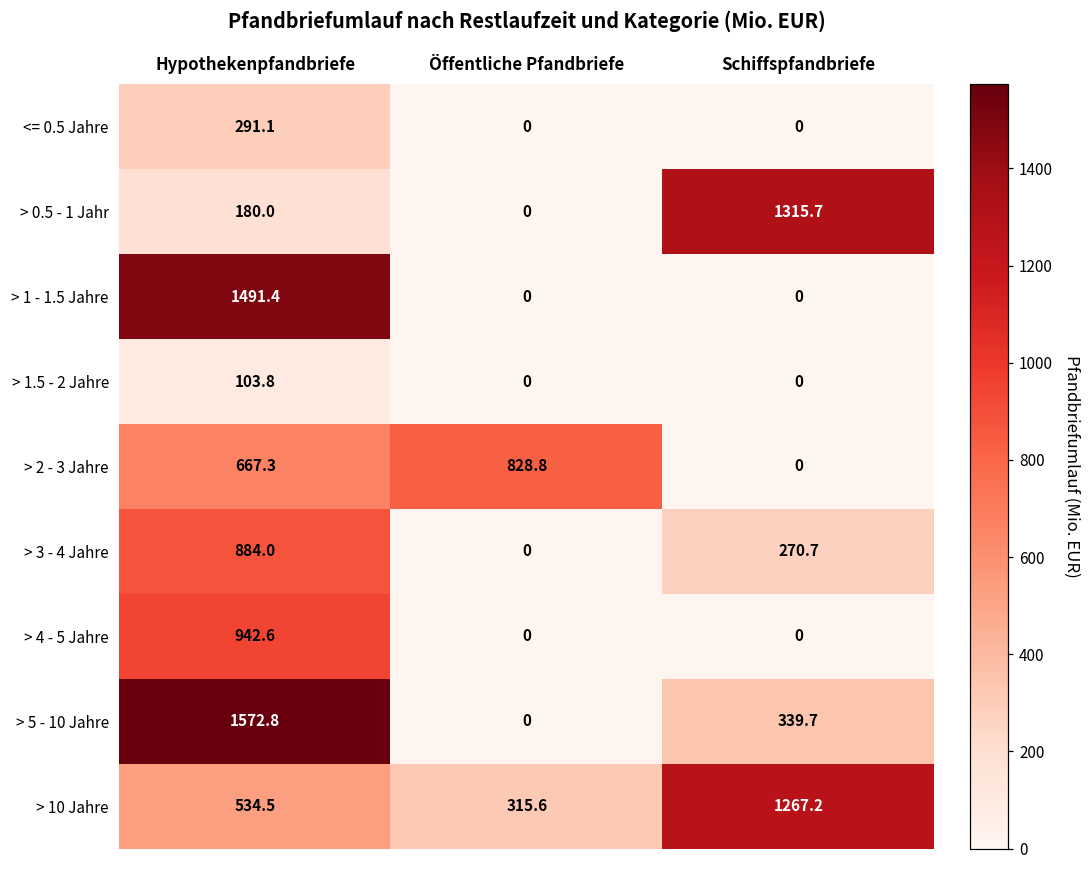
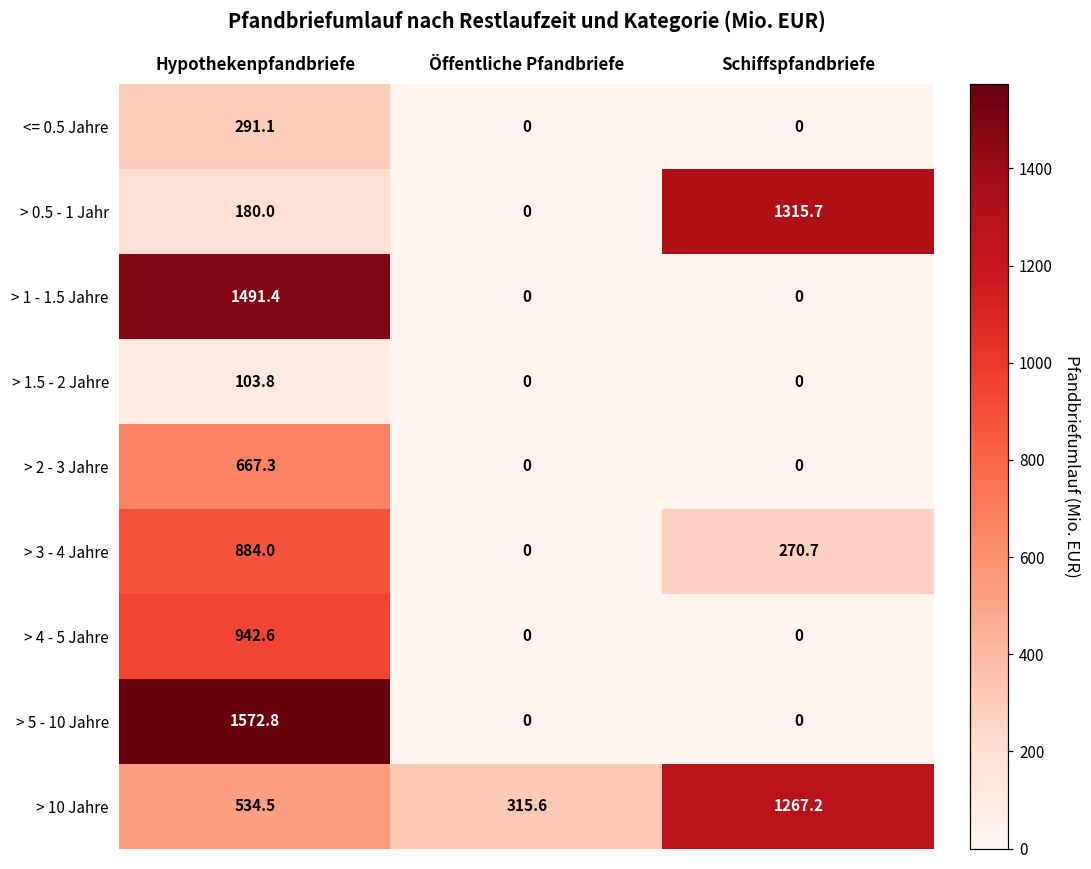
> 2 - 3 Jahre, Öffentliche Pfandbriefe: 828.8 -> 0
> 5 - 10 Jahre, Schiffspfandbriefe: 339.7 -> 0
